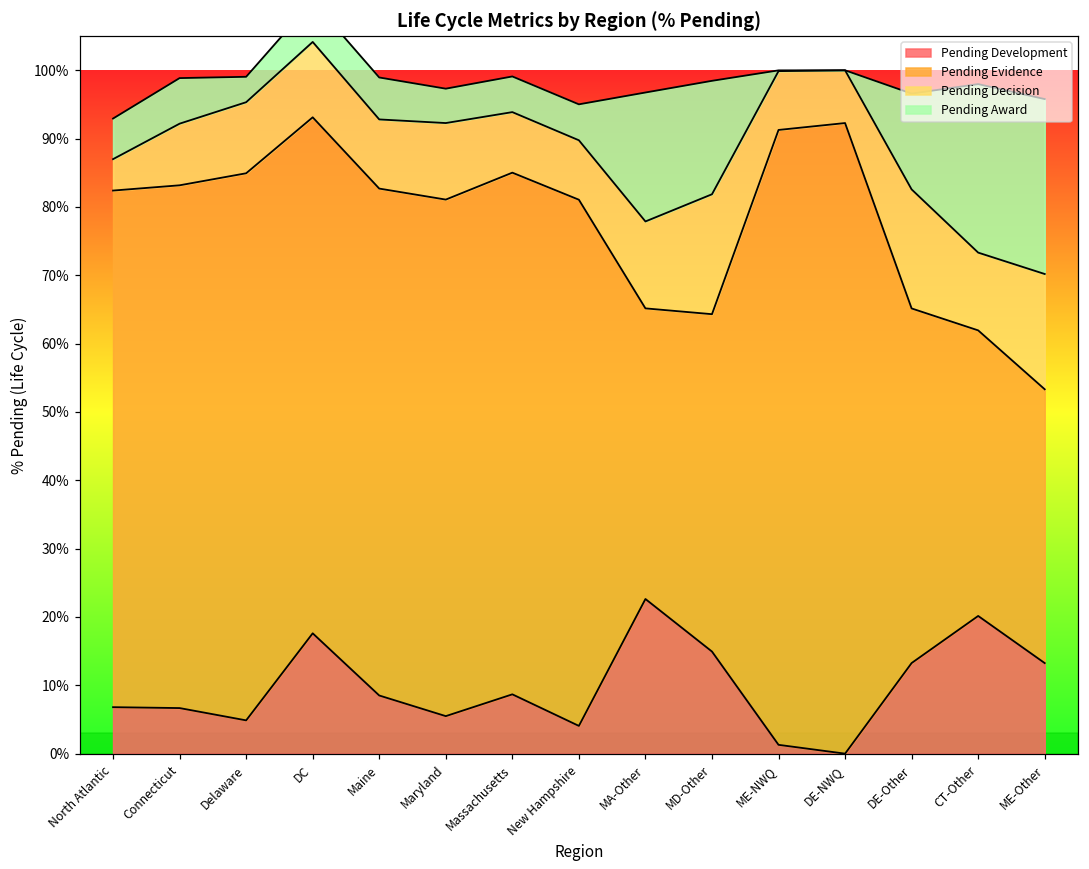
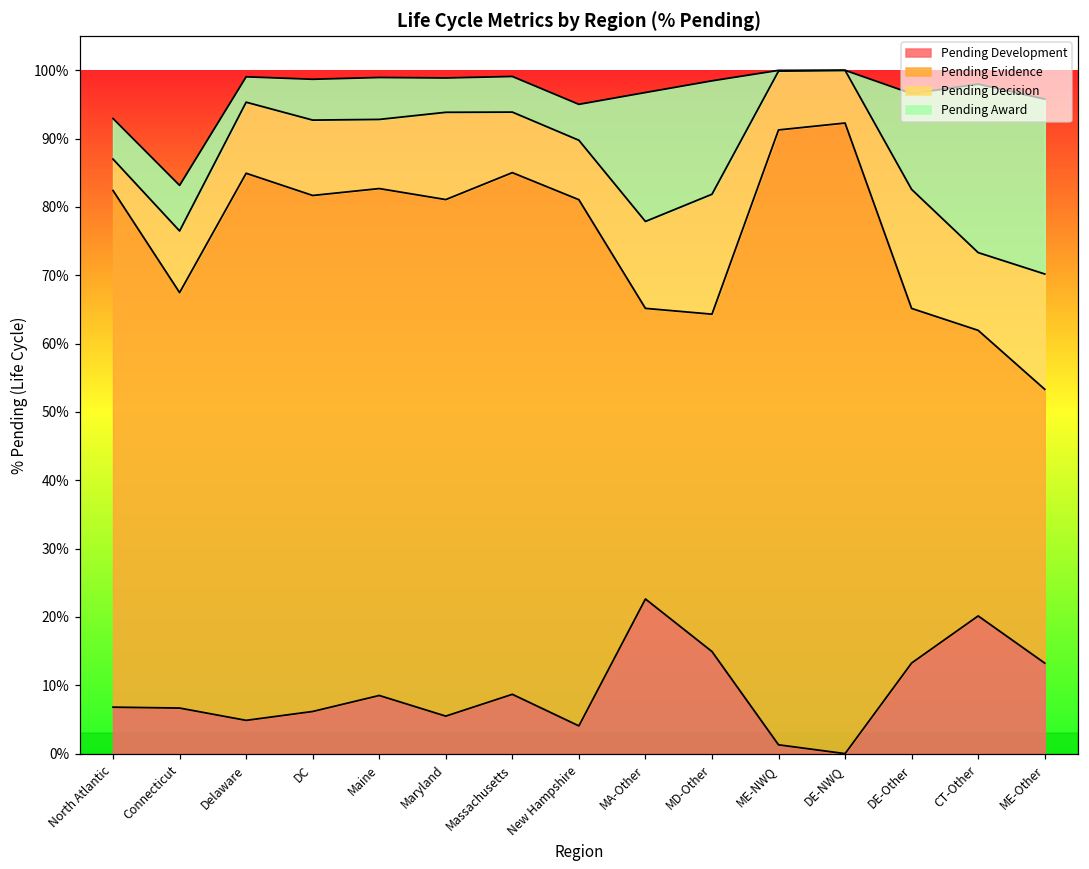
Pending Evidence, Connecticut: 77% -> 61%
Pending Development, DC: 18% -> 6%
Pending Decision, Maryland: 11% -> 13%
